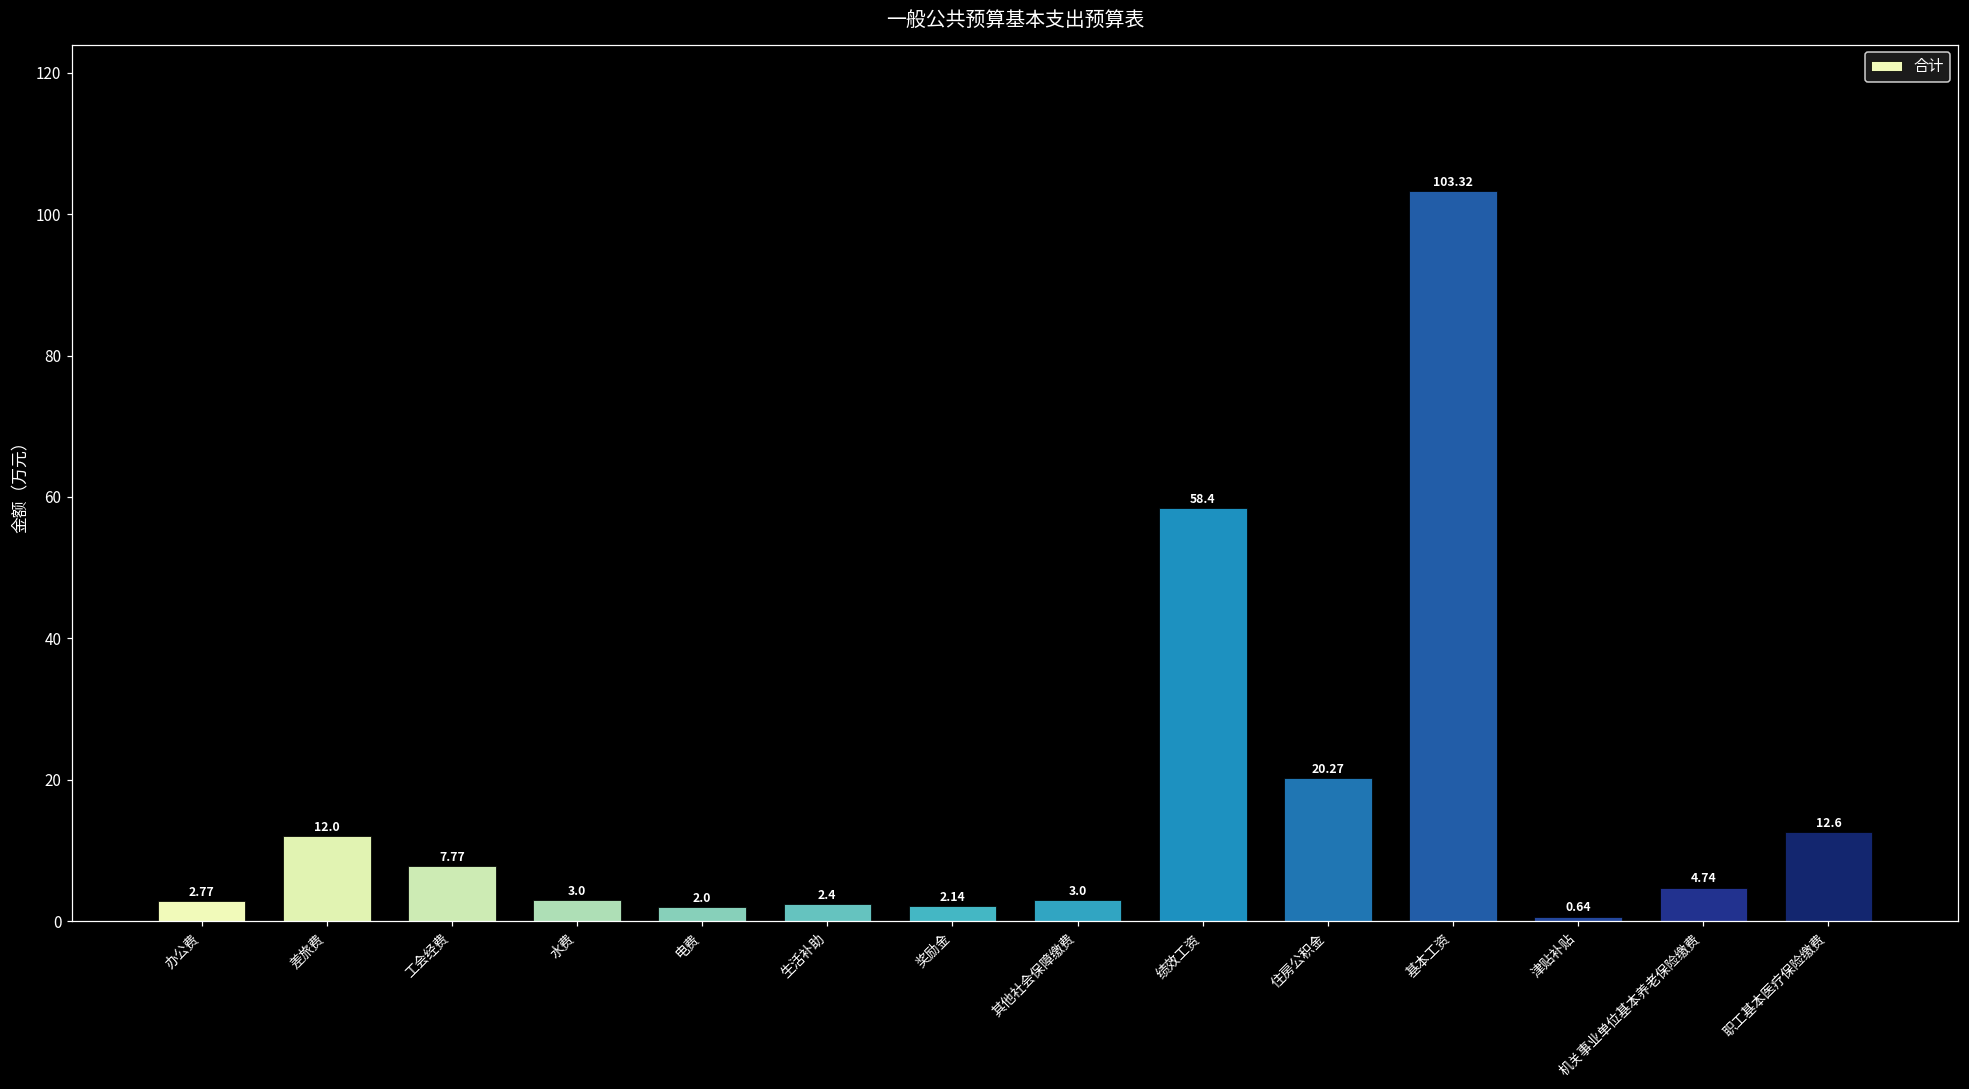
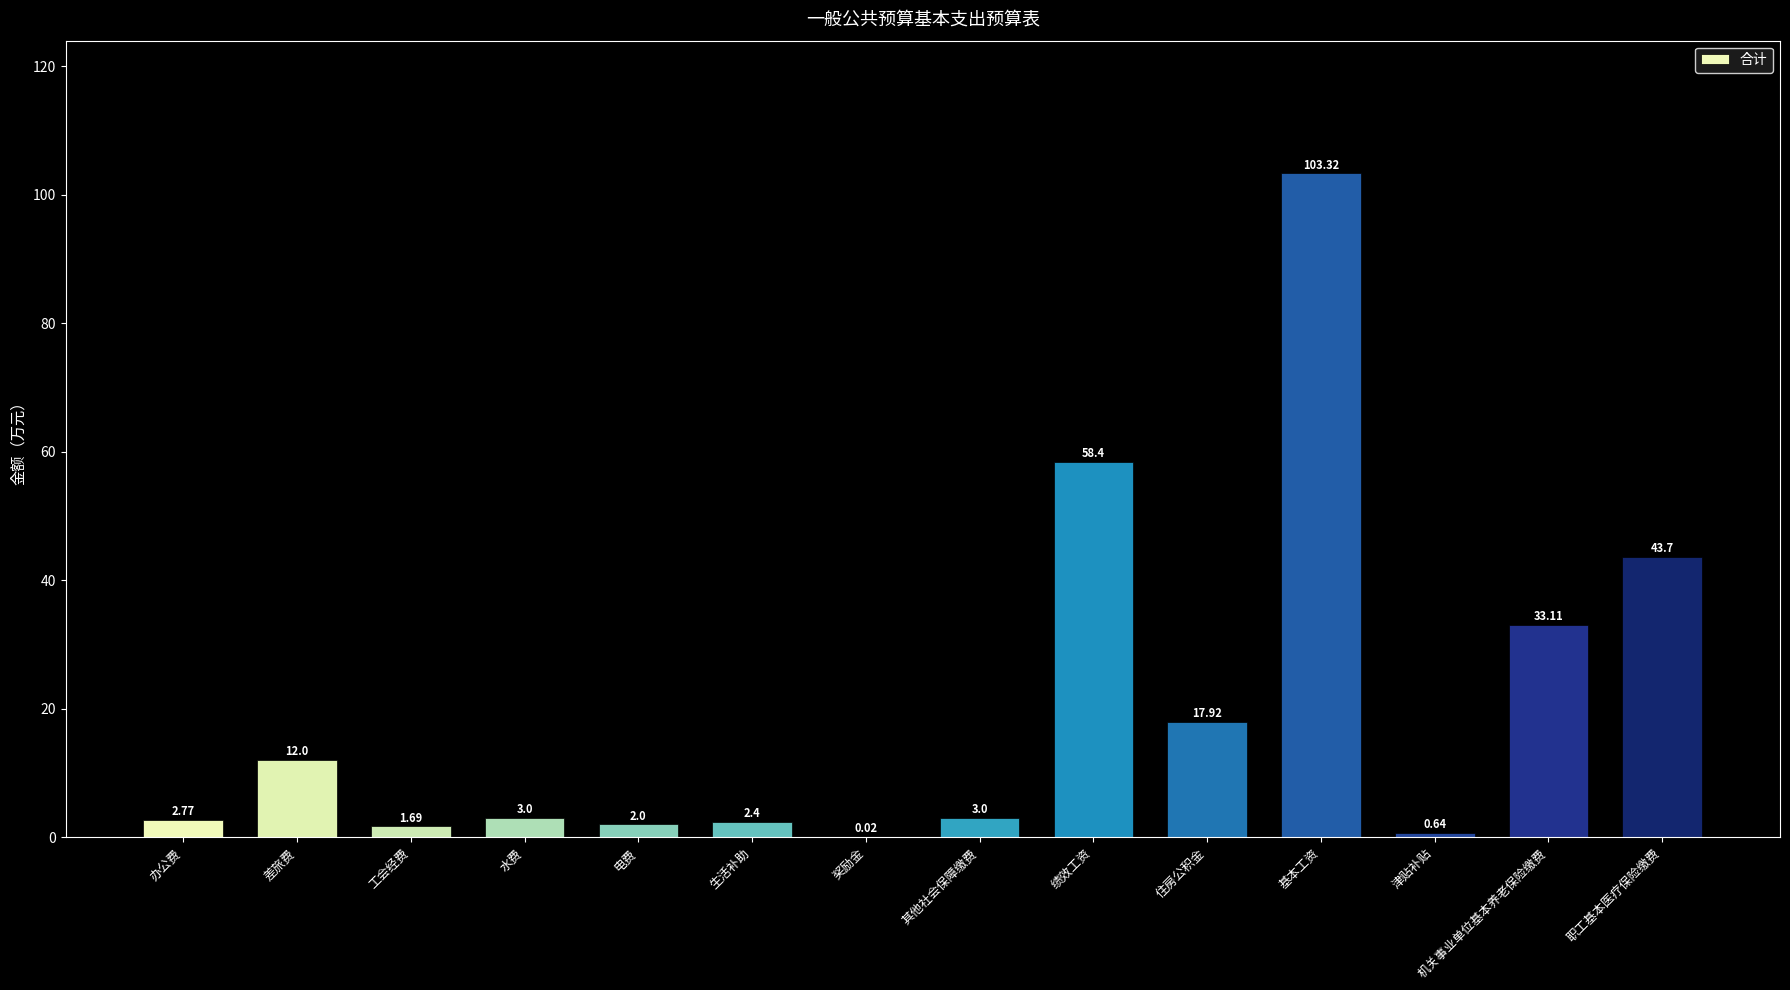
工会经费: 7.77 -> 1.69
奖励金: 2.14 -> 0.02
住房公积金: 20.27 -> 17.92
机关事业单位基本养老保险缴费: 4.74 -> 33.11
职工基本医疗保险缴费: 12.6 -> 43.7
